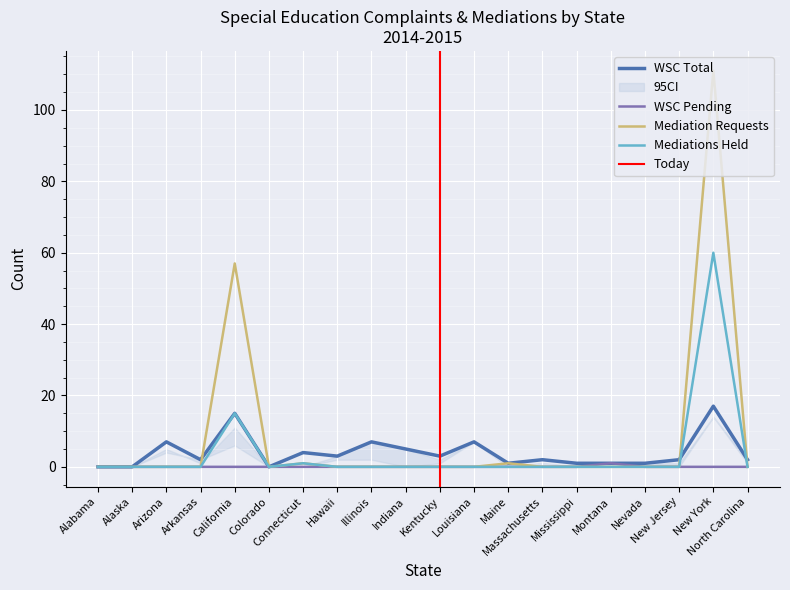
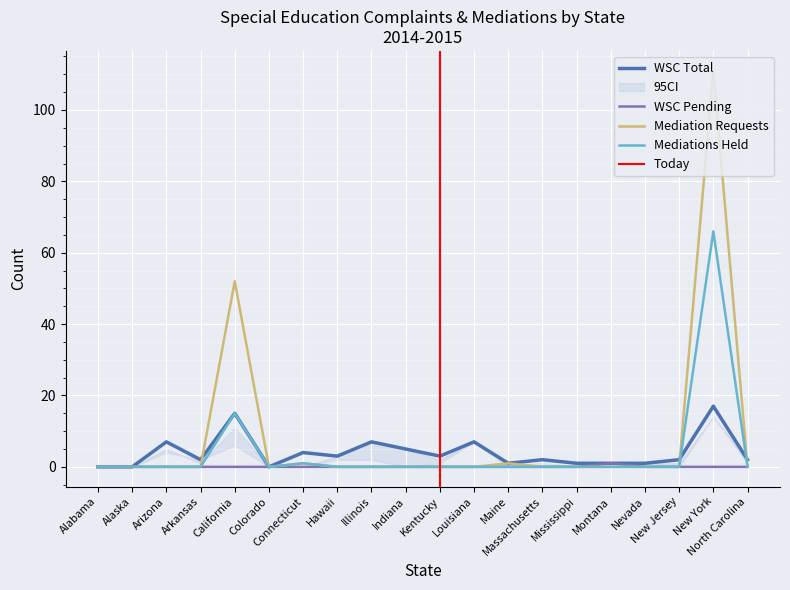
Mediation Requests, California: 57 -> 52
Mediations Held, New York: 60 -> 66
